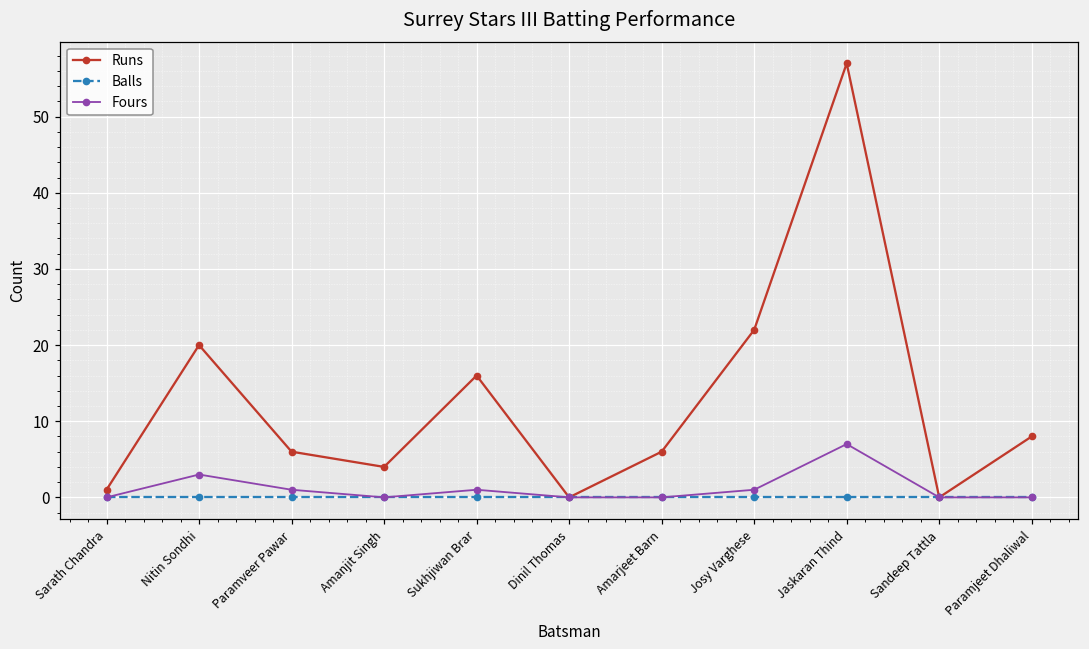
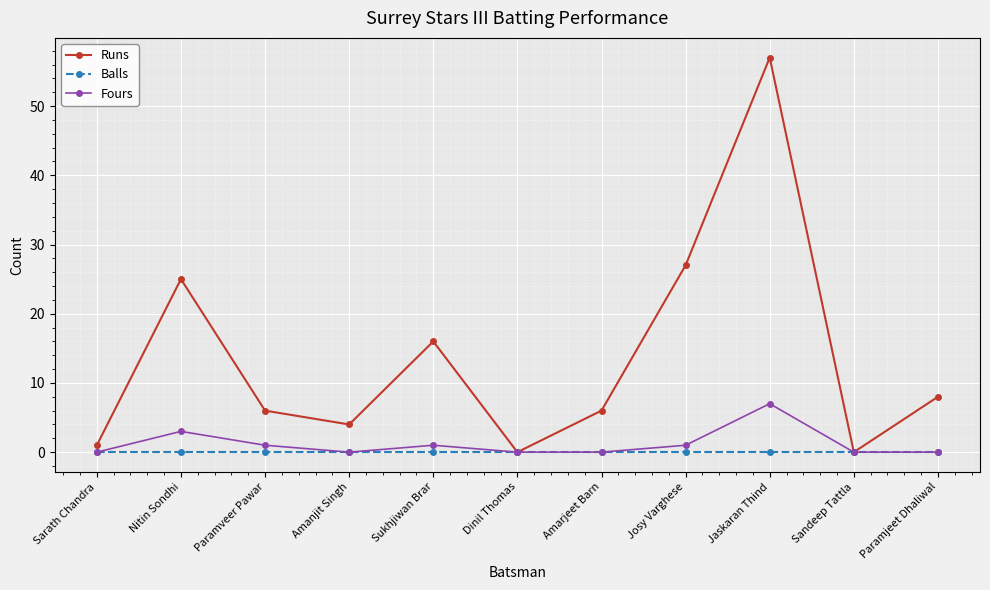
Runs, Nitin Sondhi: 20 -> 25
Runs, Josy Varghese: 22 -> 27
